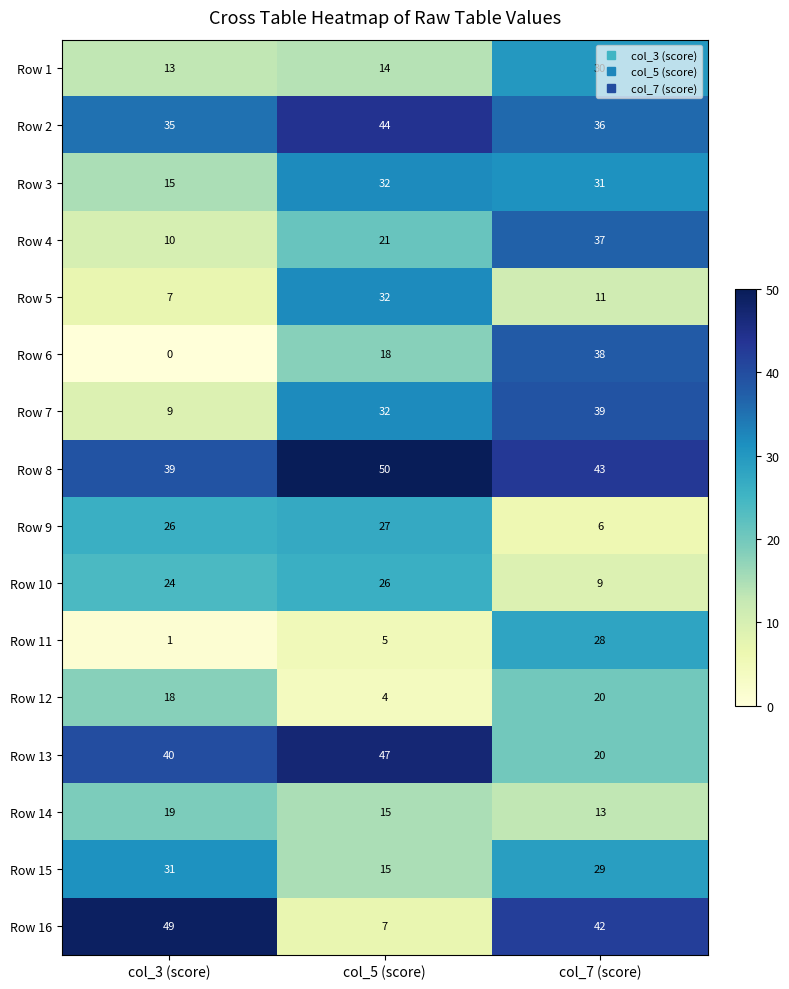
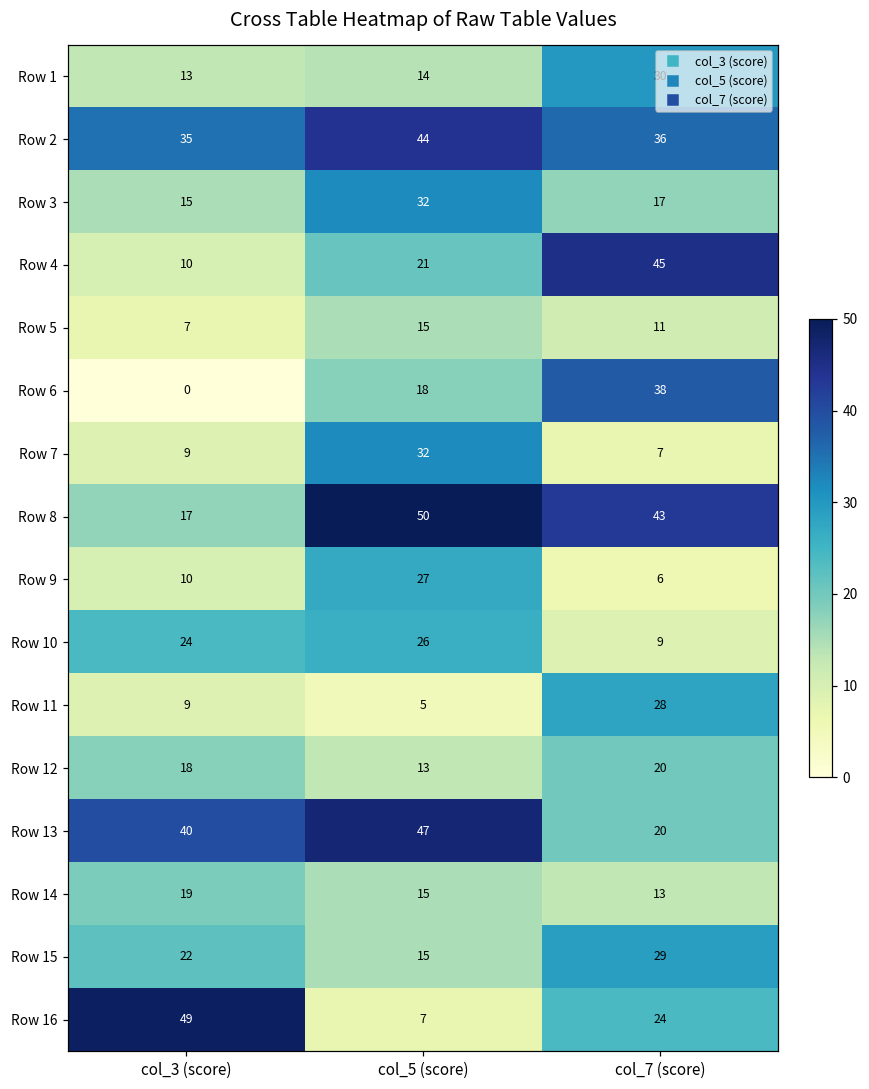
Row 3, col_7 (score): 31 -> 17
Row 4, col_7 (score): 37 -> 45
Row 5, col_5 (score): 32 -> 15
Row 7, col_7 (score): 39 -> 7
Row 8, col_3 (score): 39 -> 17
Row 9, col_3 (score): 26 -> 10
Row 11, col_3 (score): 1 -> 9
Row 12, col_5 (score): 4 -> 13
Row 15, col_3 (score): 31 -> 22
Row 16, col_7 (score): 42 -> 24
